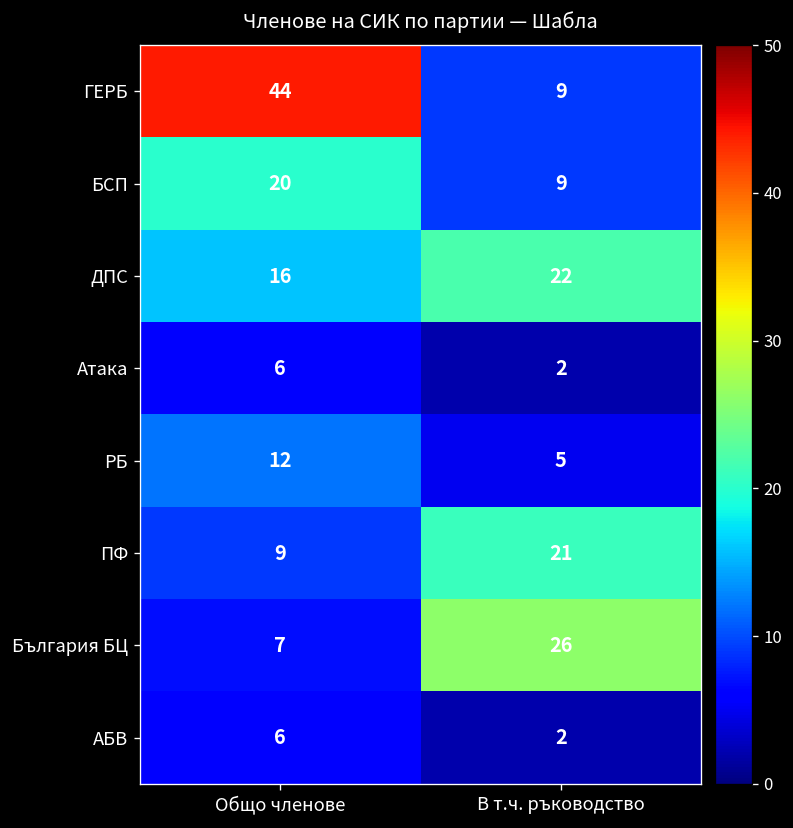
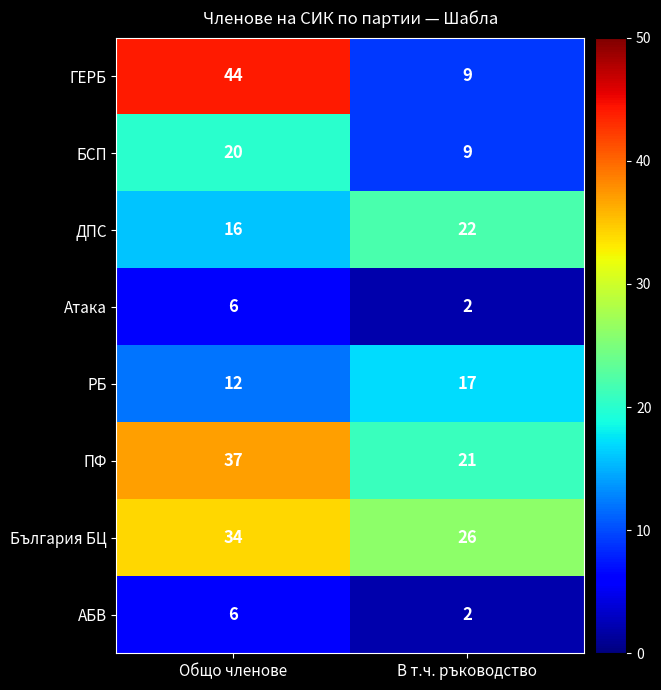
РБ, В т.ч. ръководство: 5 -> 17
ПФ, Общо членове: 9 -> 37
България БЦ, Общо членове: 7 -> 34
